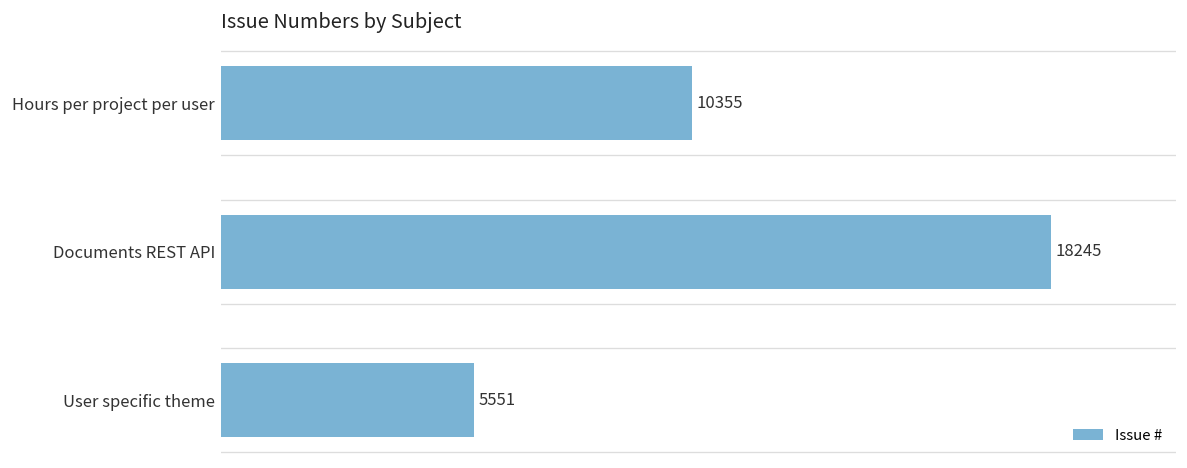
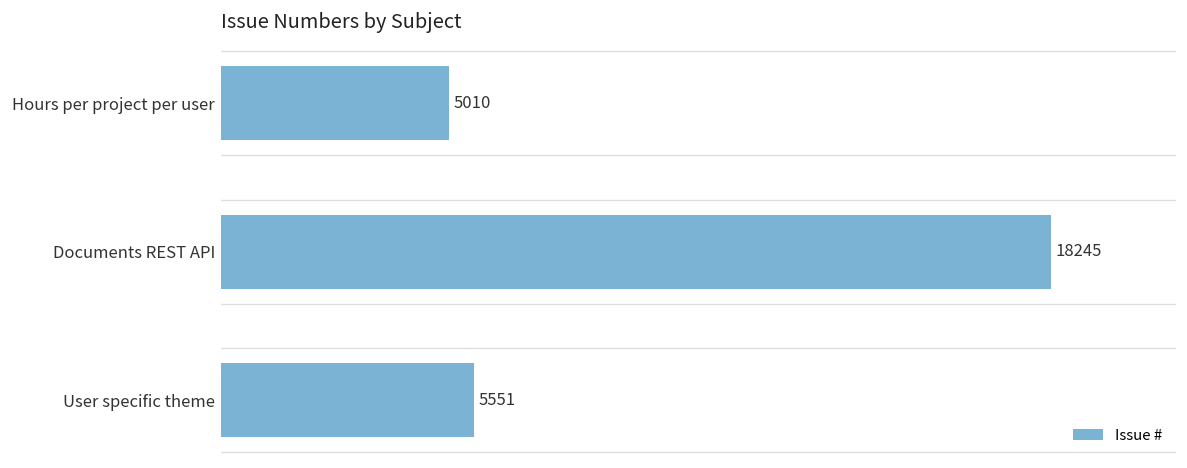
Hours per project per user: 10355 -> 5010
